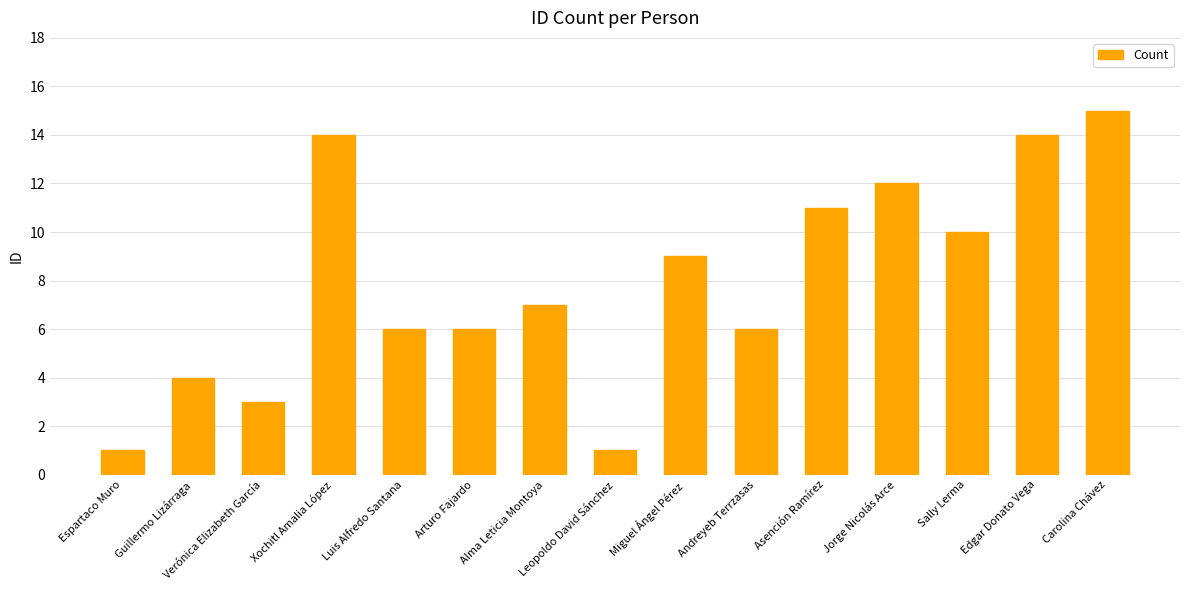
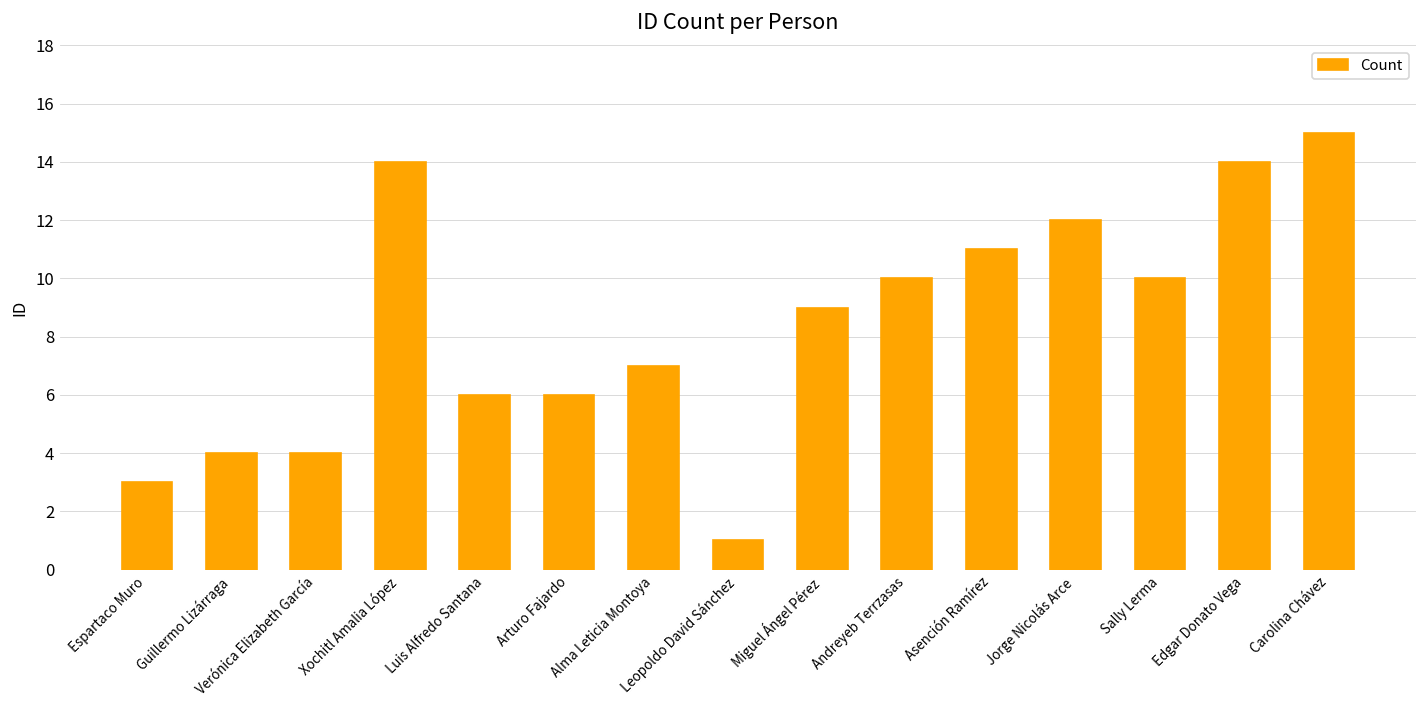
Espartaco Muro: 1 -> 3
Verónica Elizabeth García: 3 -> 4
Andreyeb Terrzasas: 6 -> 10
